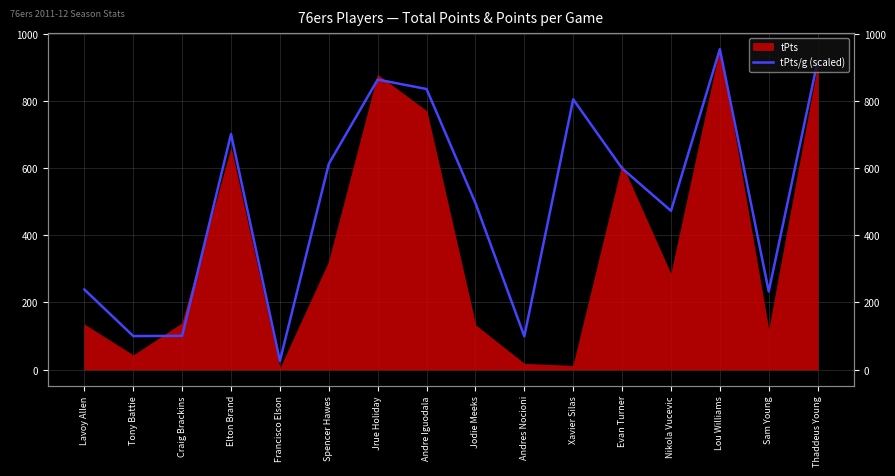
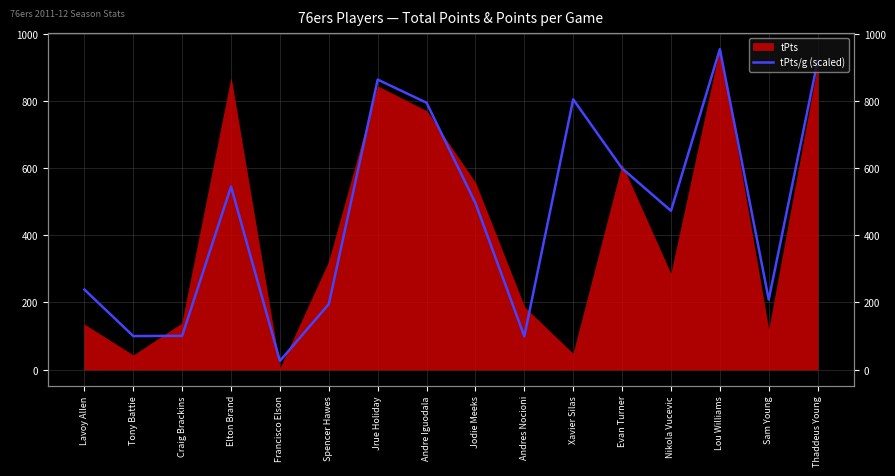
tPts/g (scaled), Elton Brand: 700 -> 550
tPts, Elton Brand: 660 -> 870
tPts/g (scaled), Spencer Hawes: 610 -> 200
tPts, Jrue Holiday: 880 -> 850
tPts/g (scaled), Andre Iguodala: 840 -> 800
tPts, Jodie Meeks: 130 -> 560
tPts, Andres Nocioni: 20 -> 190
tPts, Xavier Silas: 10 -> 50
tPts/g (scaled), Sam Young: 230 -> 210
